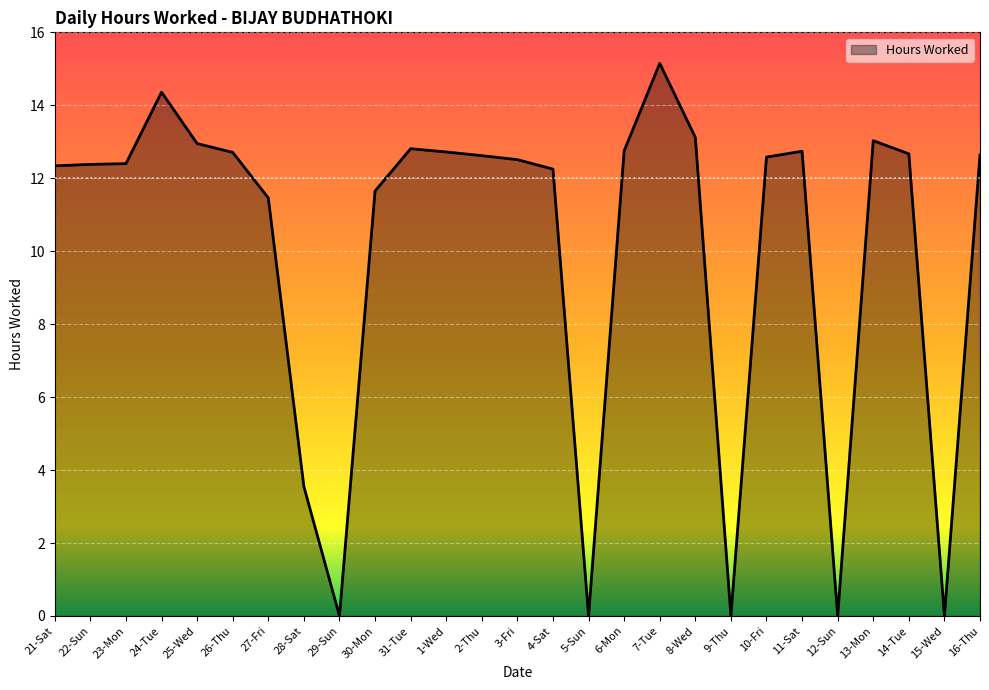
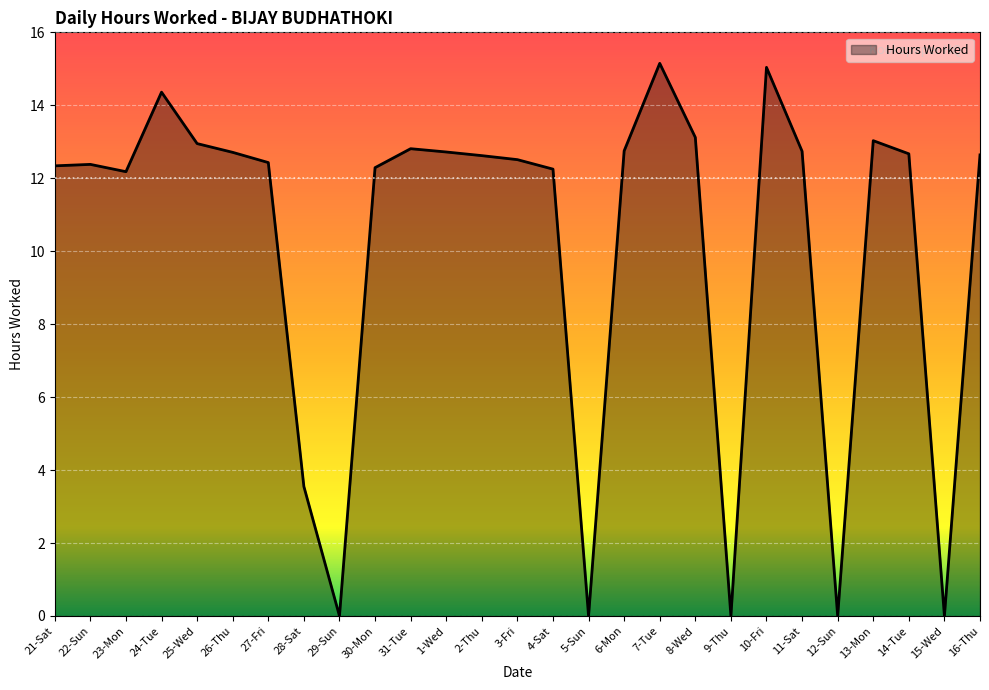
23-Mon: 12.4 -> 12.2
27-Fri: 11.5 -> 12.4
30-Mon: 11.7 -> 12.3
10-Fri: 12.6 -> 15.0
